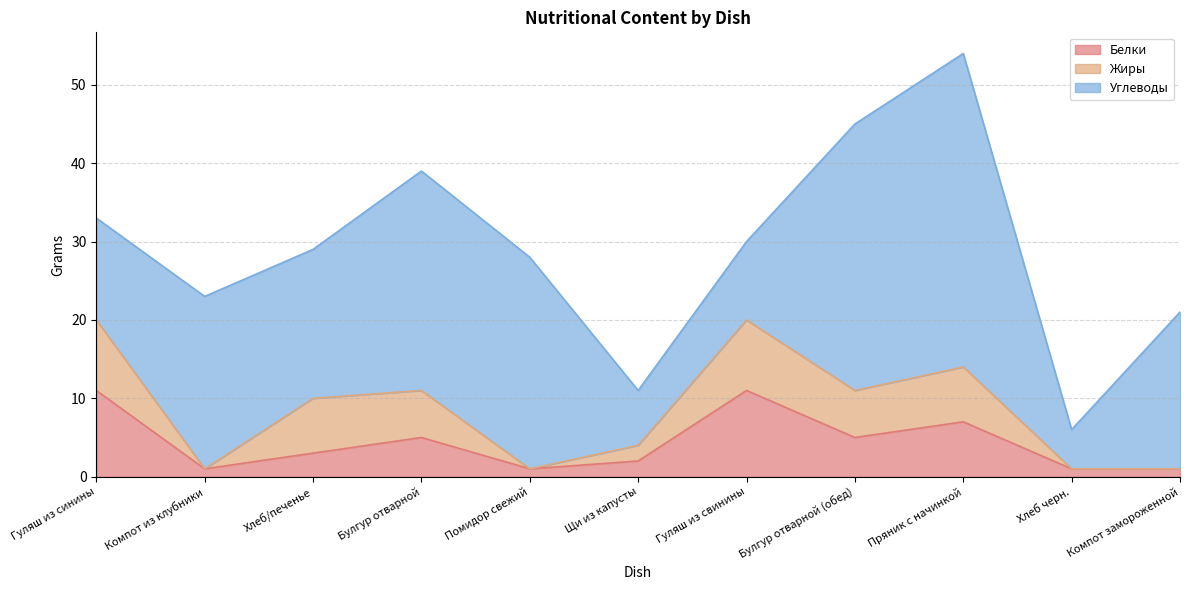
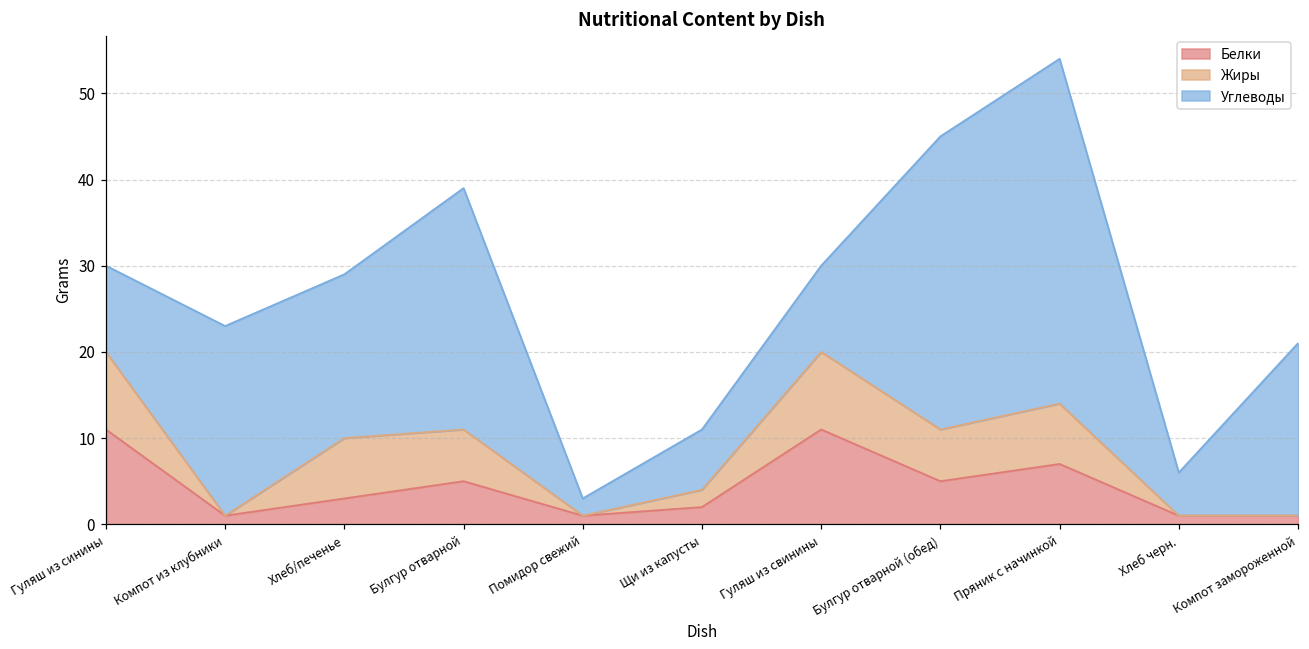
Углеводы, Гуляш из синины: 13 -> 10
Углеводы, Помидор свежий: 27 -> 2
